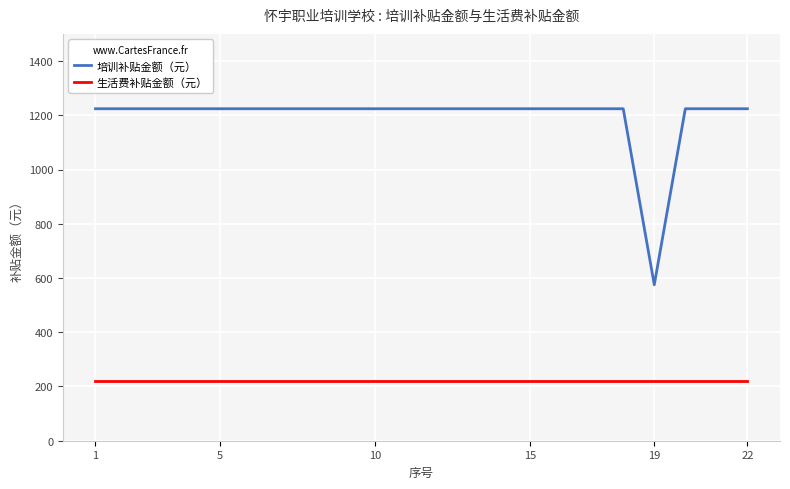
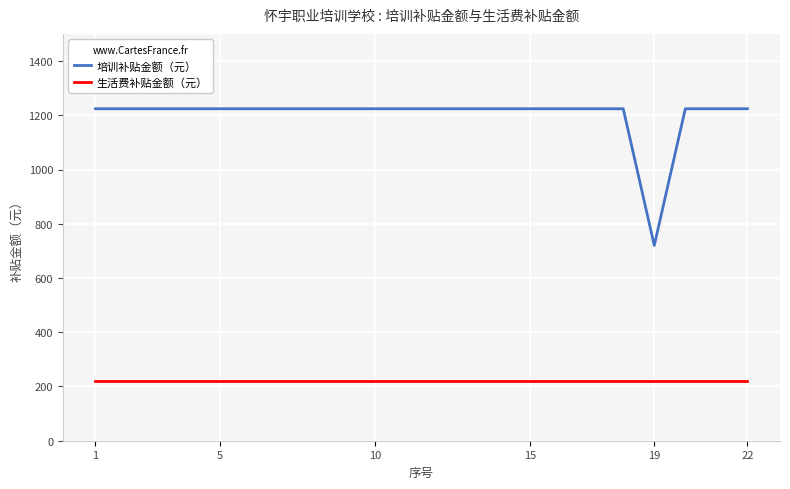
培训补贴金额（元）, 19: 580 -> 720
